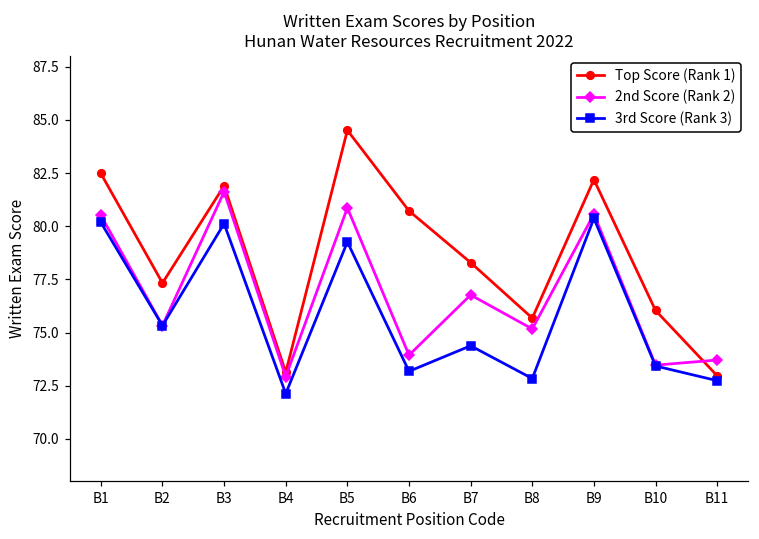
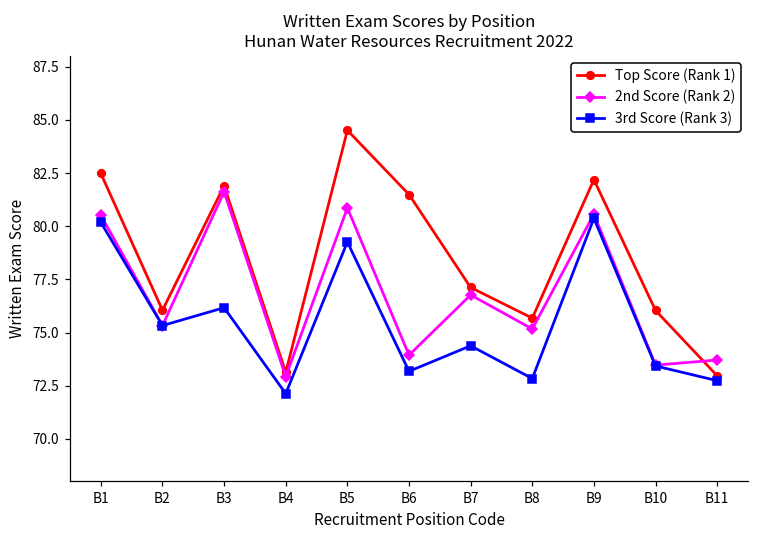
Top Score (Rank 1), B2: 77.3 -> 76.1
3rd Score (Rank 3), B3: 80.1 -> 76.2
Top Score (Rank 1), B6: 80.7 -> 81.5
Top Score (Rank 1), B7: 78.3 -> 77.1
